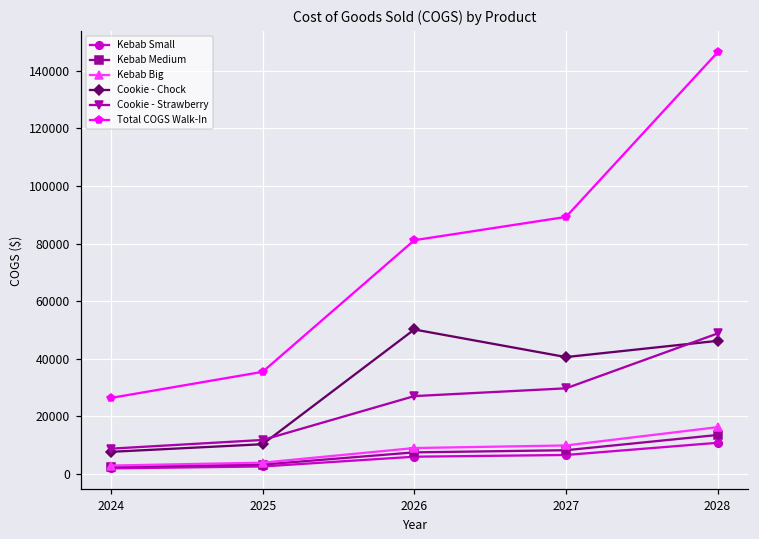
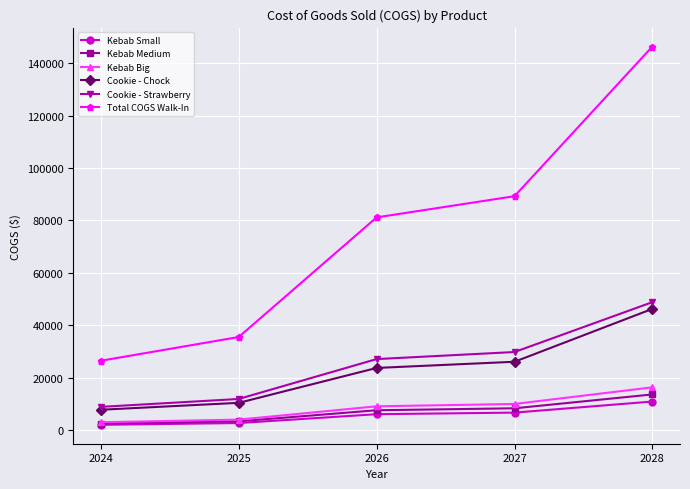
Cookie - Chock, 2026: 50000 -> 24000
Cookie - Chock, 2027: 41000 -> 26000
